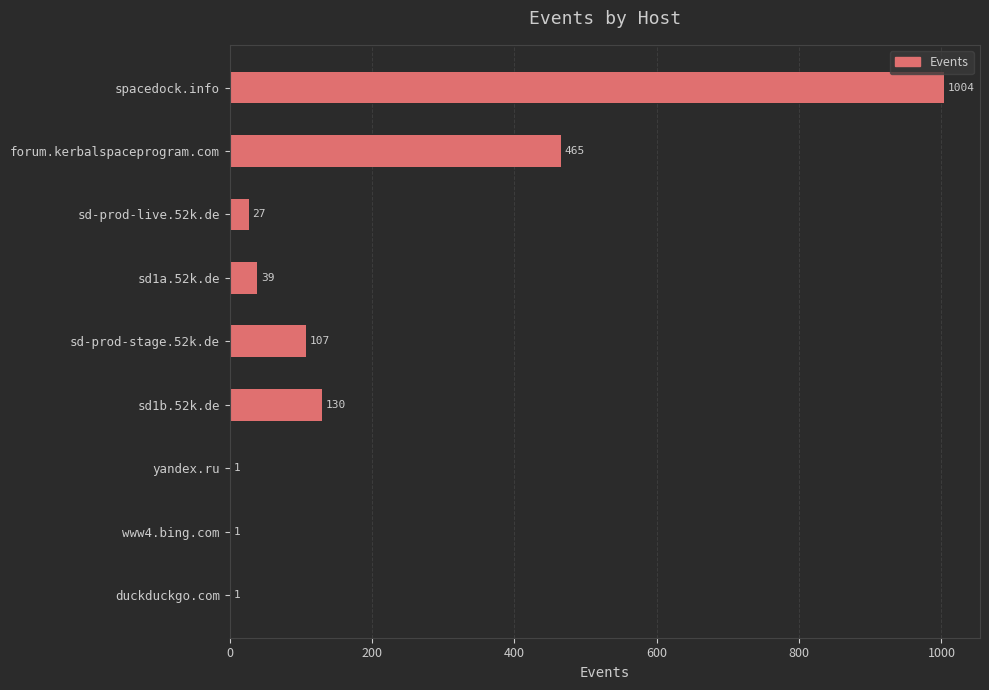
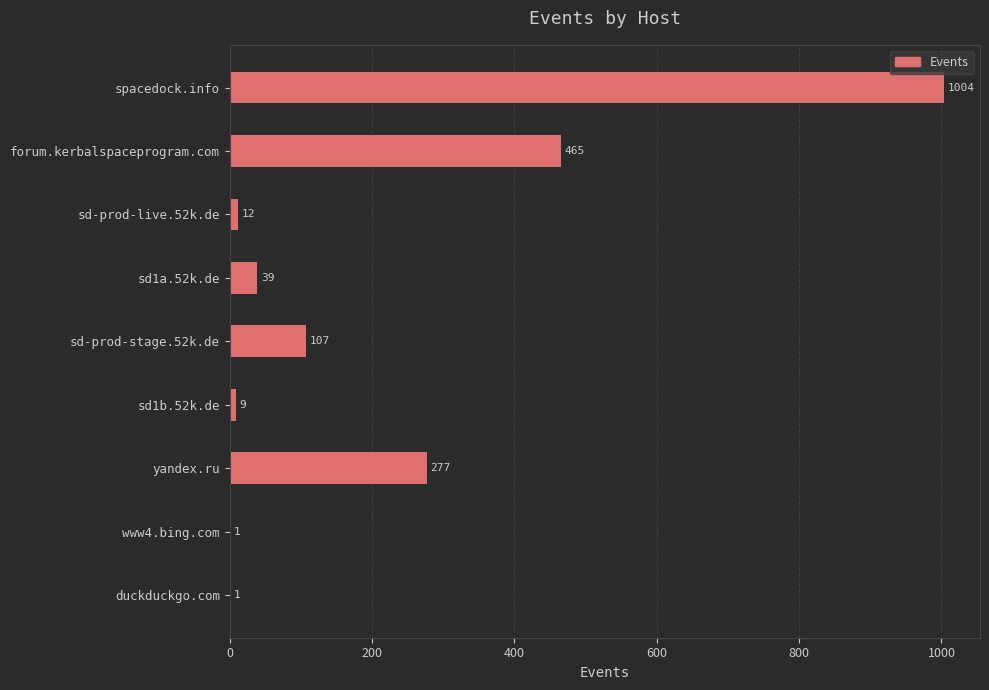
sd-prod-live.52k.de: 27 -> 12
sd1b.52k.de: 130 -> 9
yandex.ru: 1 -> 277
